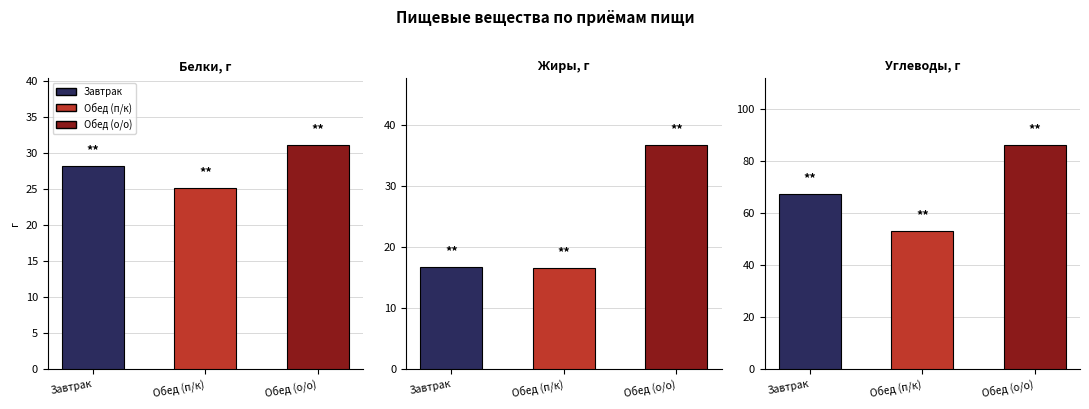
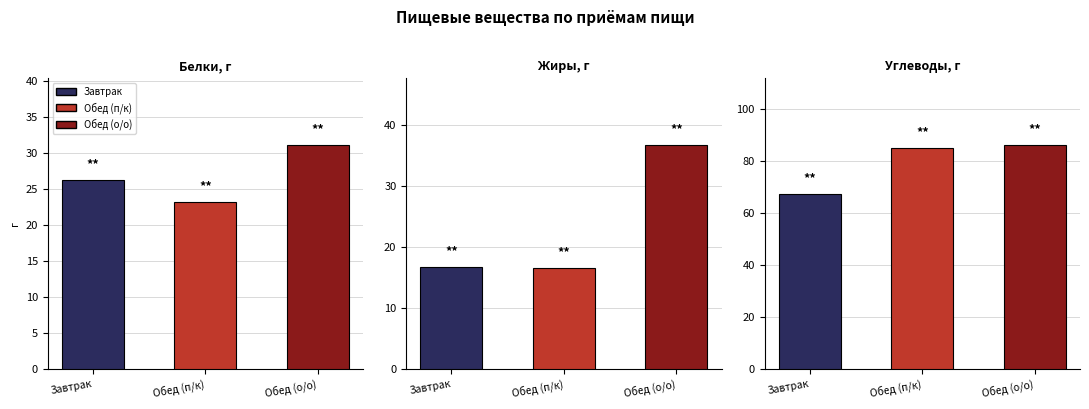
Белки, г, Завтрак: 28 -> 26
Белки, г, Обед (п/к): 25 -> 23
Углеводы, г, Обед (п/к): 53 -> 85
